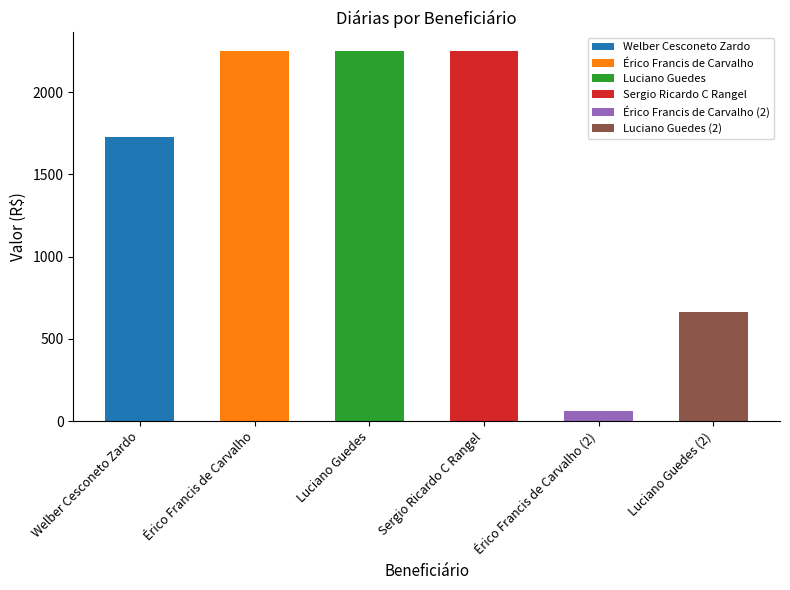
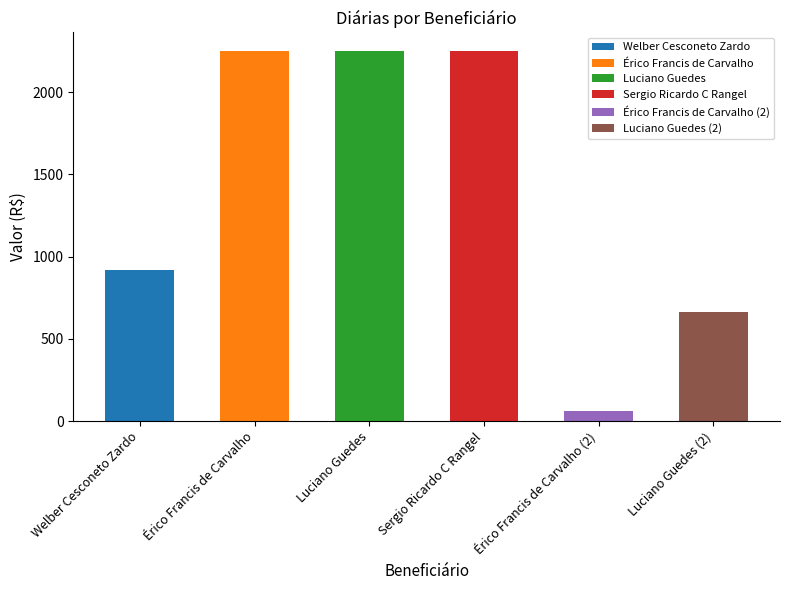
Welber Cesconeto Zardo: 1730 -> 920
